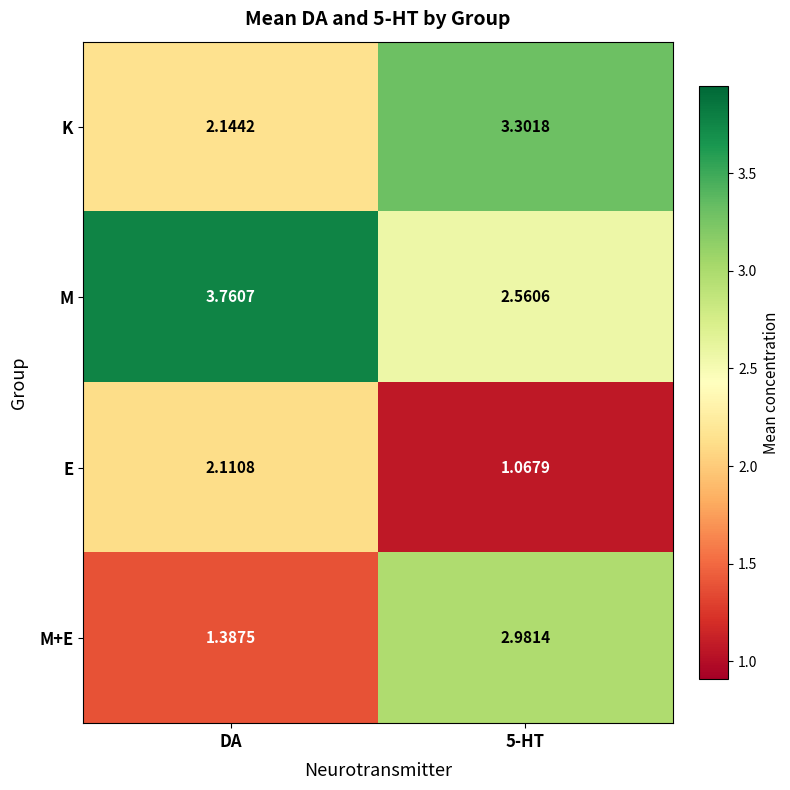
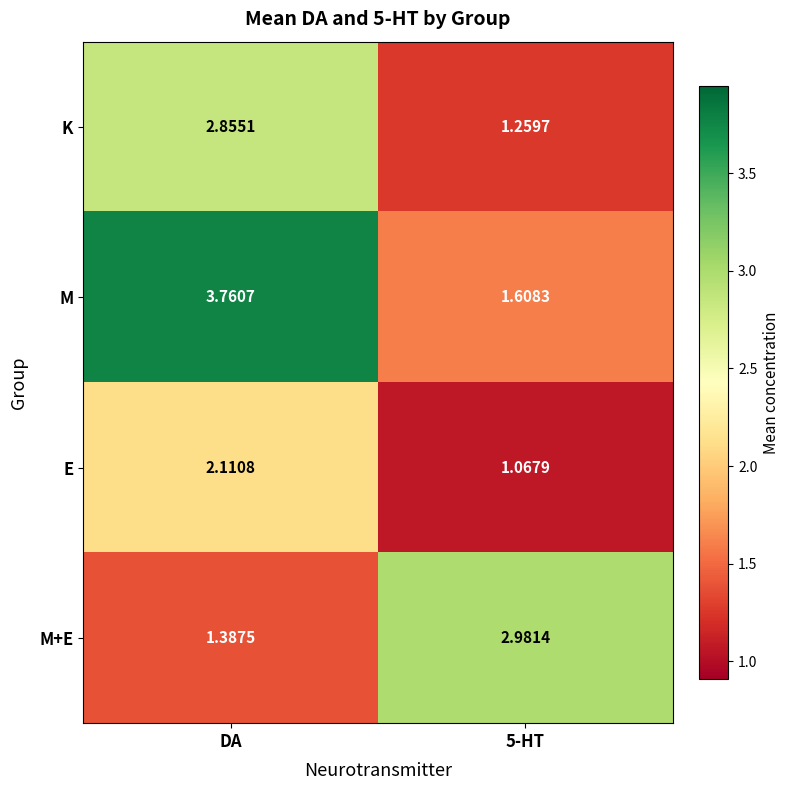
K, DA: 2.1442 -> 2.8551
K, 5-HT: 3.3018 -> 1.2597
M, 5-HT: 2.5606 -> 1.6083
